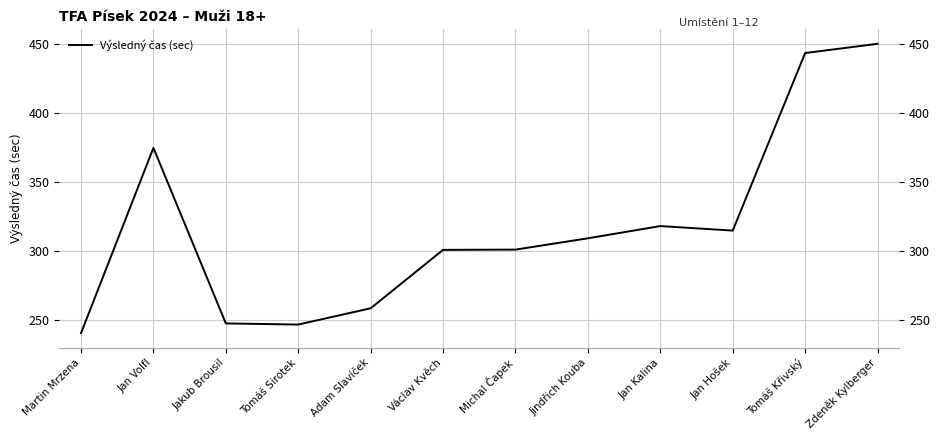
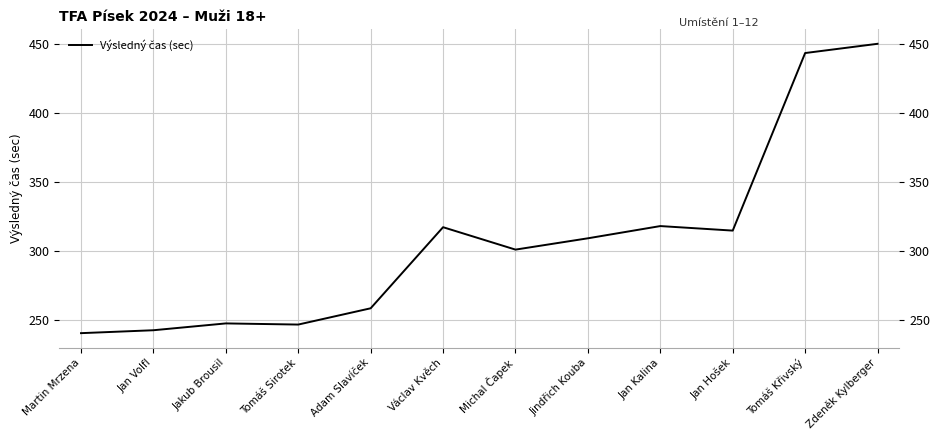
Jan Volfl: 375 -> 243
Václav Kvěch: 301 -> 317
